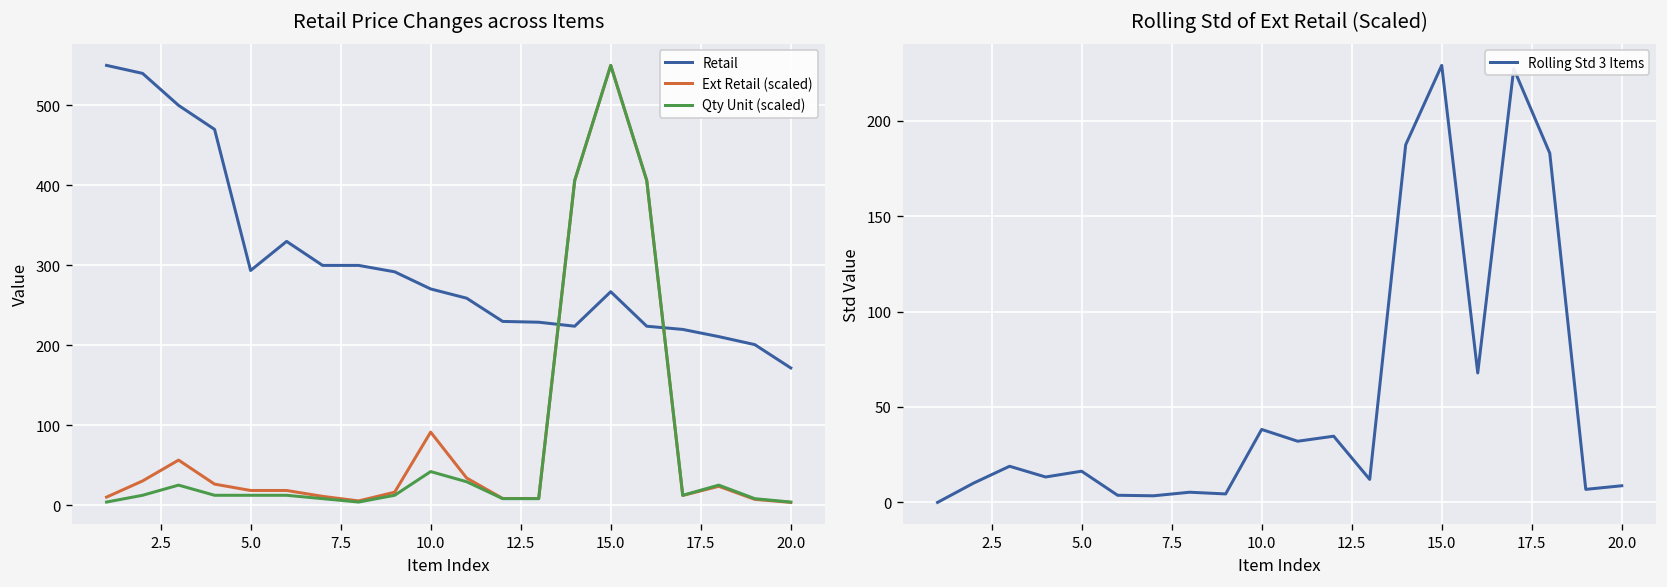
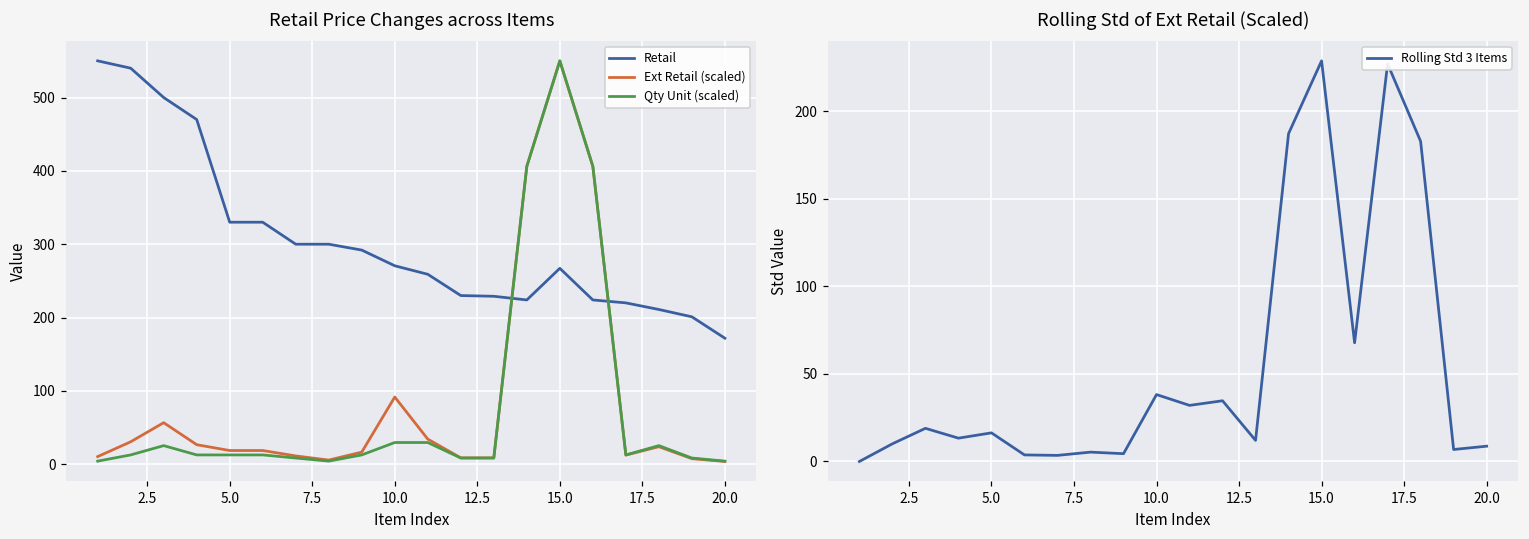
Retail Price Changes across Items, Retail, 5.0: 290 -> 330
Retail Price Changes across Items, Qty Unit (scaled), 10.0: 40 -> 30
